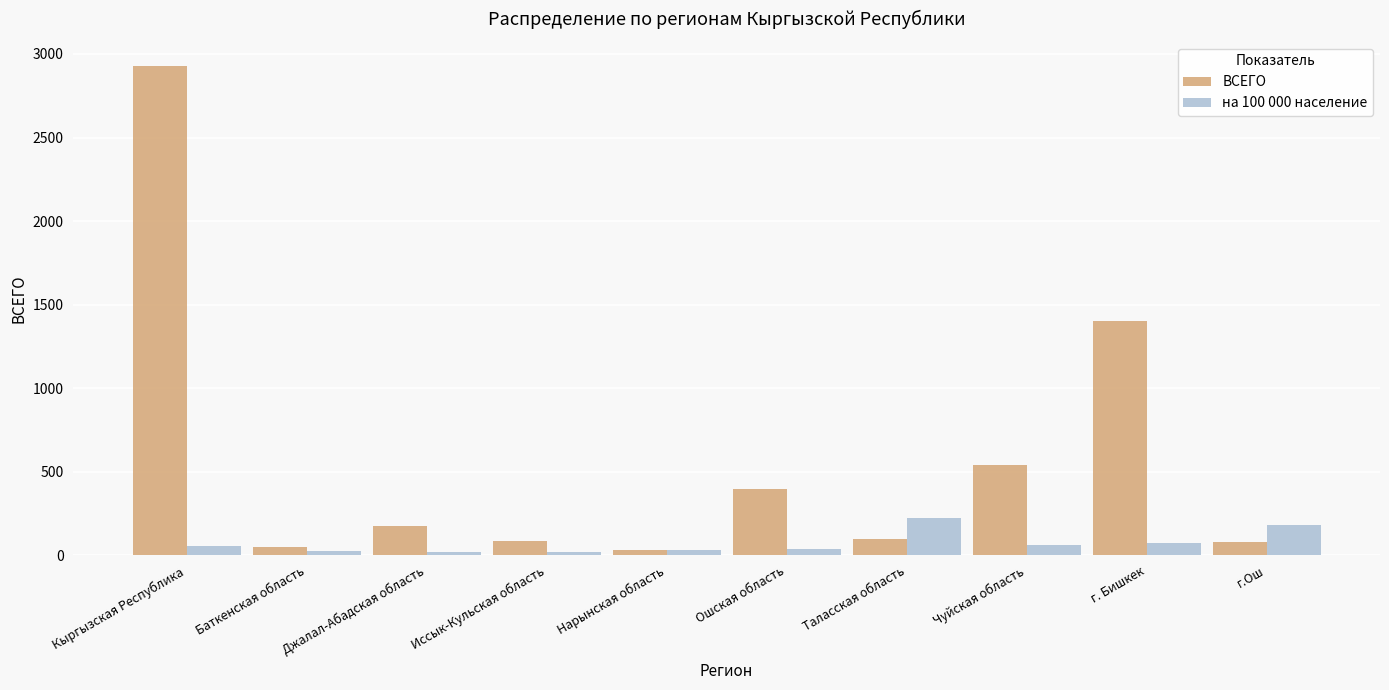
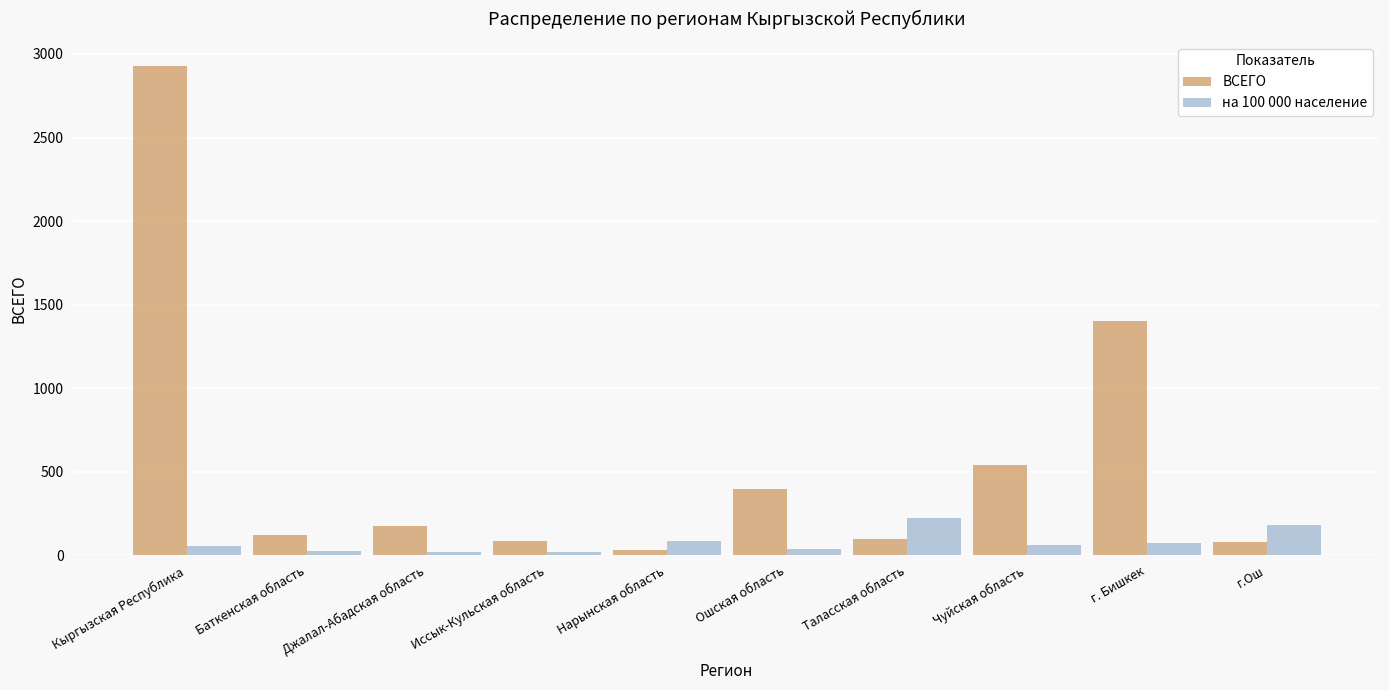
ВСЕГО, Баткенская область: 50 -> 120
на 100 000 население, Нарынская область: 30 -> 80
